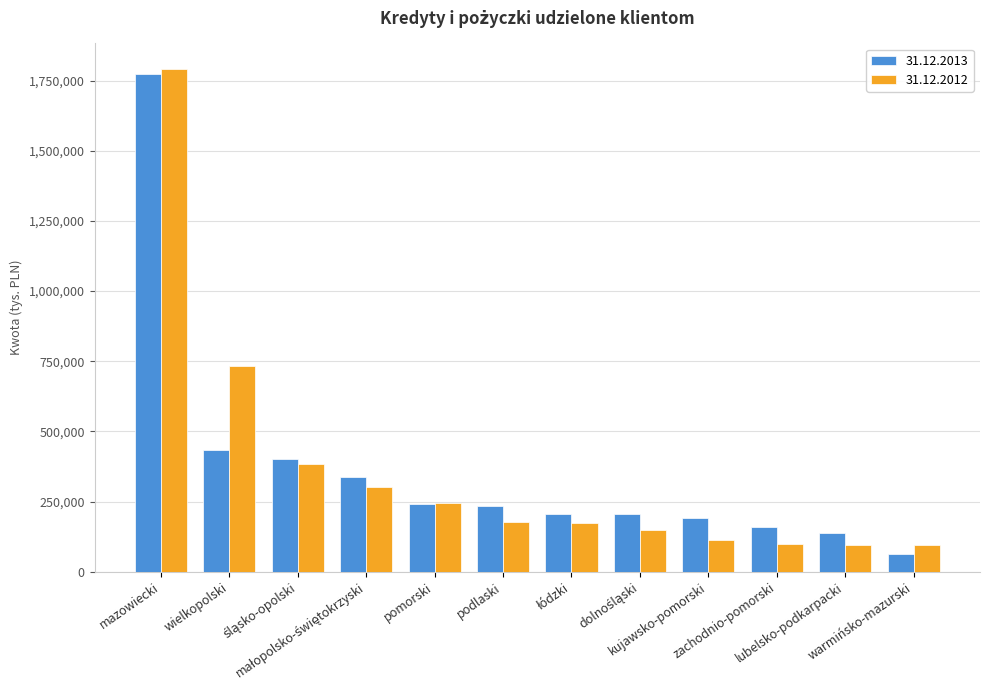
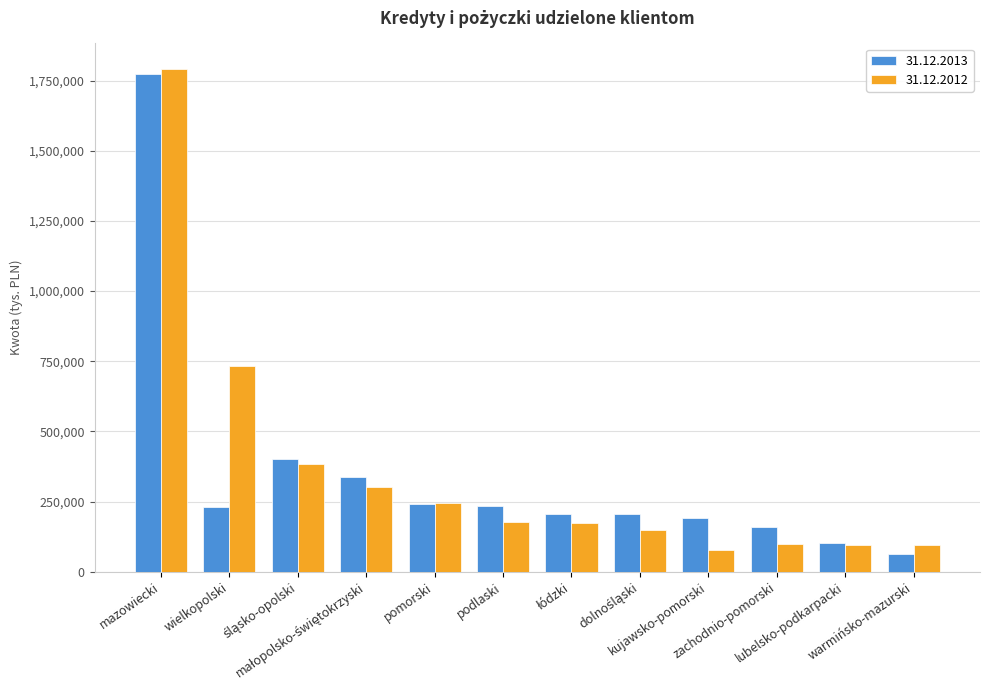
31.12.2013, wielkopolski: 430,000 -> 230,000
31.12.2012, kujawsko-pomorski: 110,000 -> 80,000
31.12.2013, lubelsko-podkarpacki: 140,000 -> 100,000
